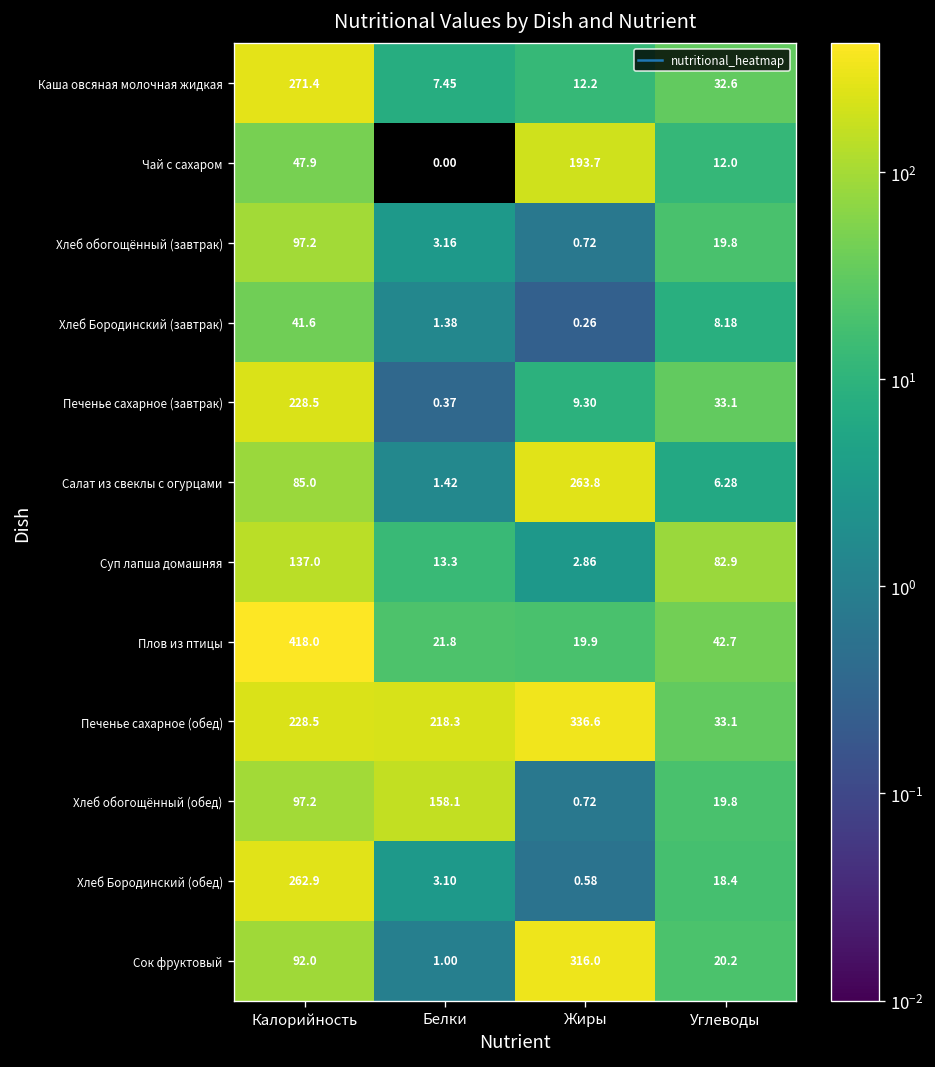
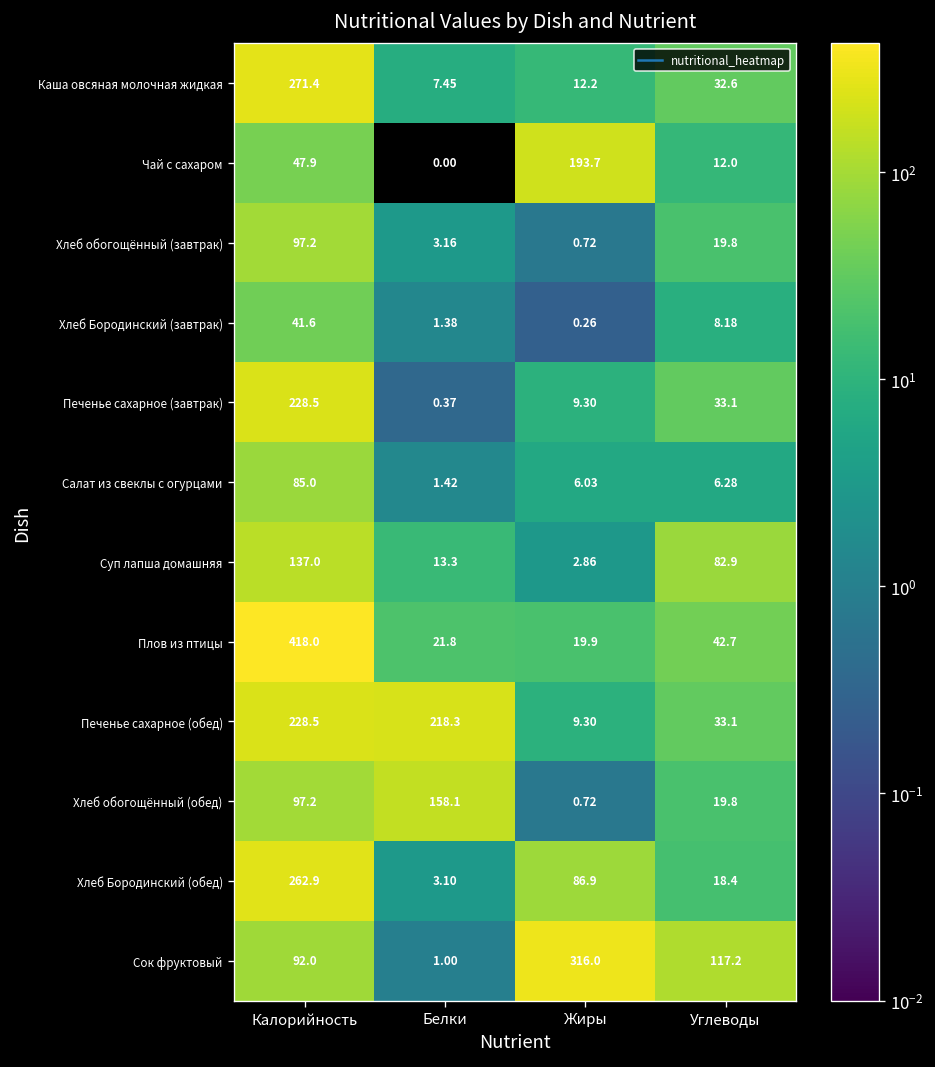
Салат из свеклы с огурцами, Жиры: 263.8 -> 6.03
Печенье сахарное (обед), Жиры: 336.6 -> 9.30
Хлеб Бородинский (обед), Жиры: 0.58 -> 86.9
Сок фруктовый, Углеводы: 20.2 -> 117.2
